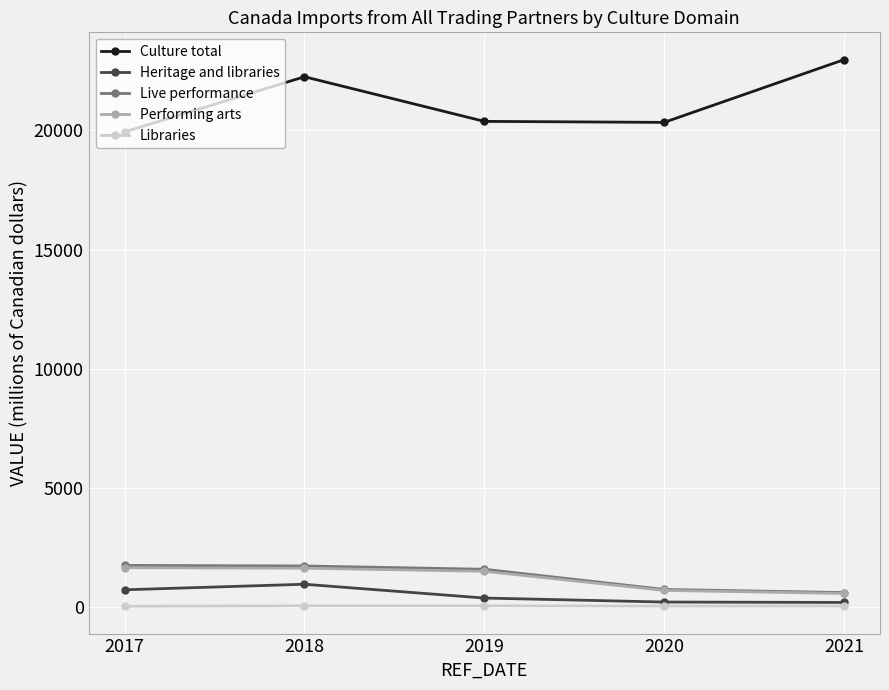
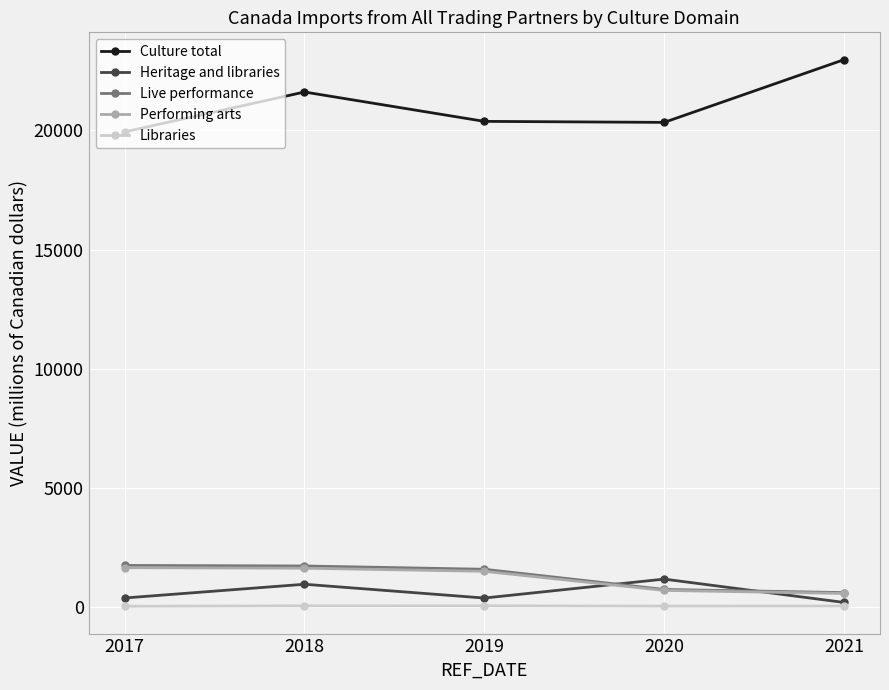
Heritage and libraries, 2017: 700 -> 400
Culture total, 2018: 22300 -> 21600
Heritage and libraries, 2020: 200 -> 1200
